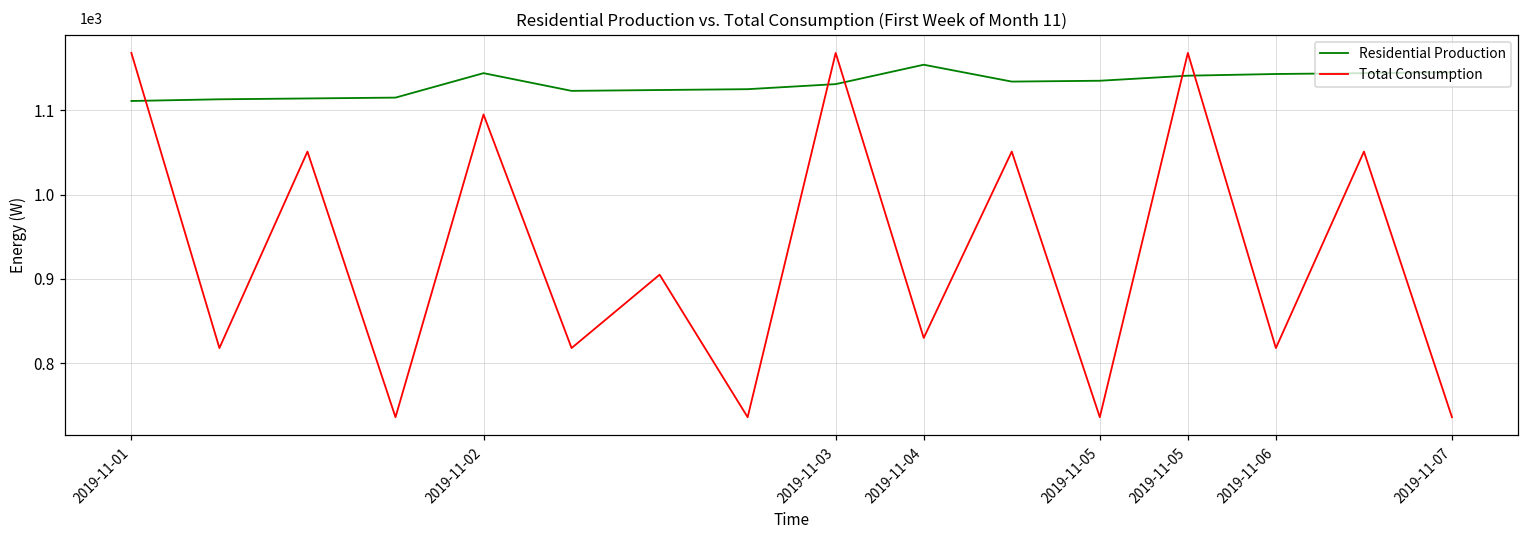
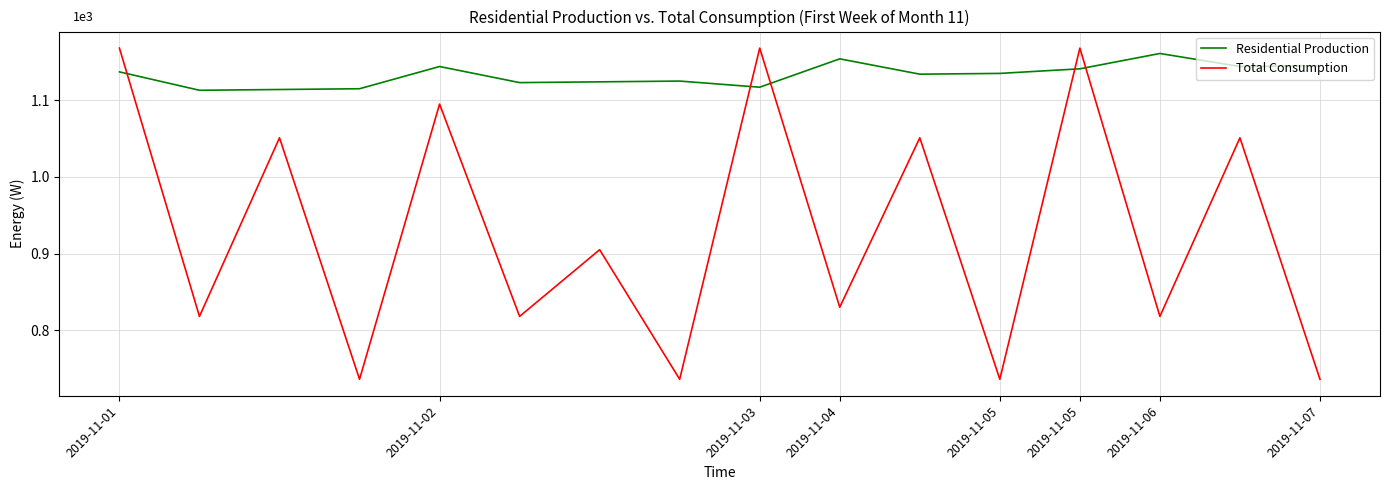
Residential Production, 2019-11-01: 1.11 -> 1.14
Residential Production, 2019-11-03: 1.13 -> 1.12
Residential Production, 2019-11-06: 1.14 -> 1.16
